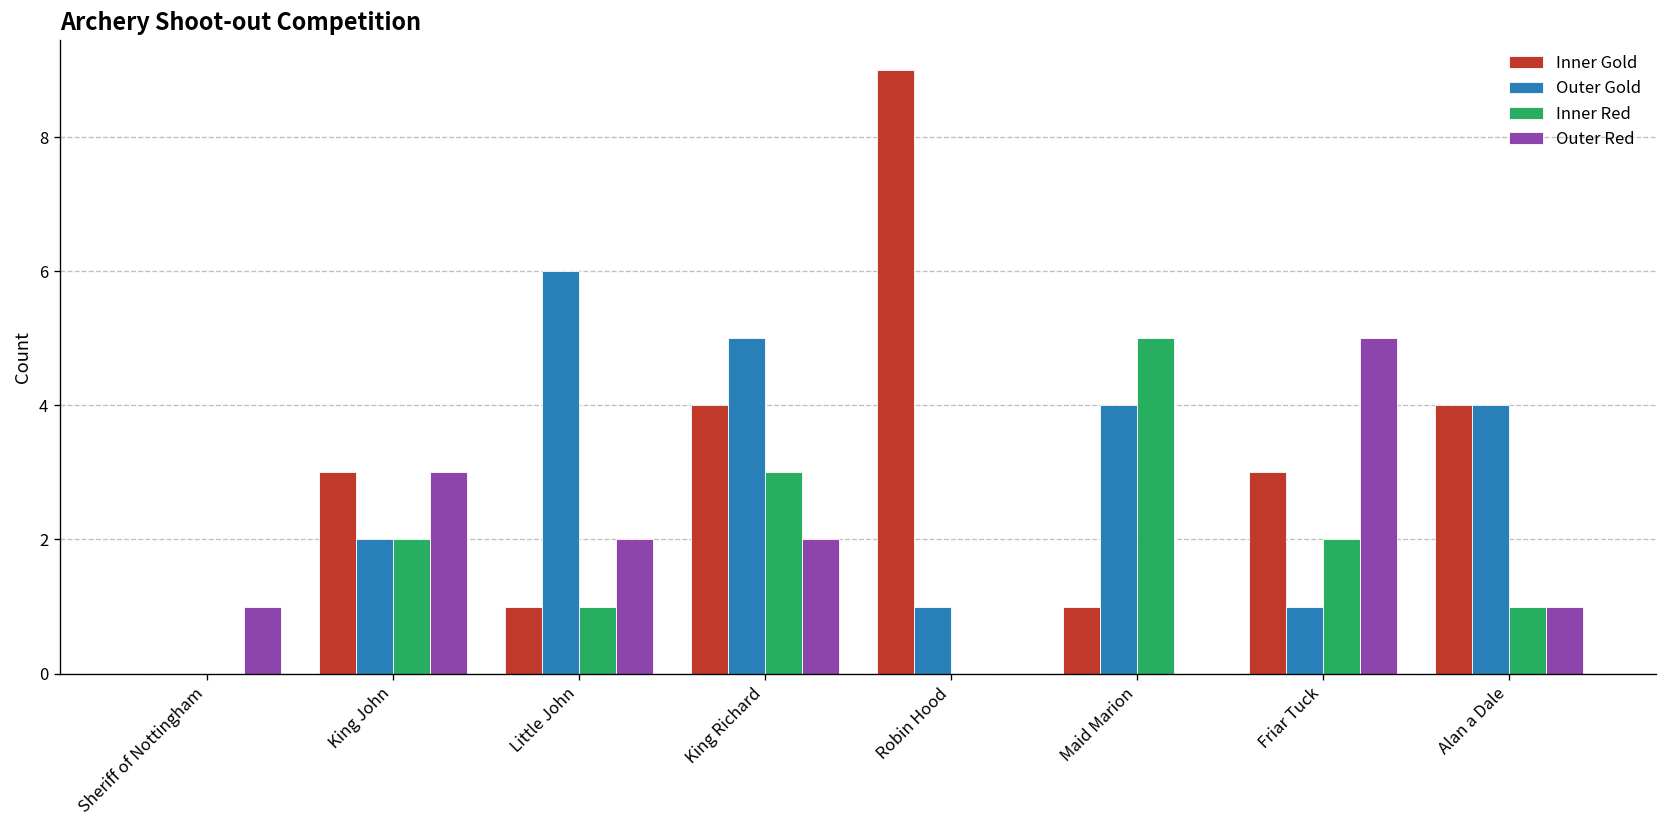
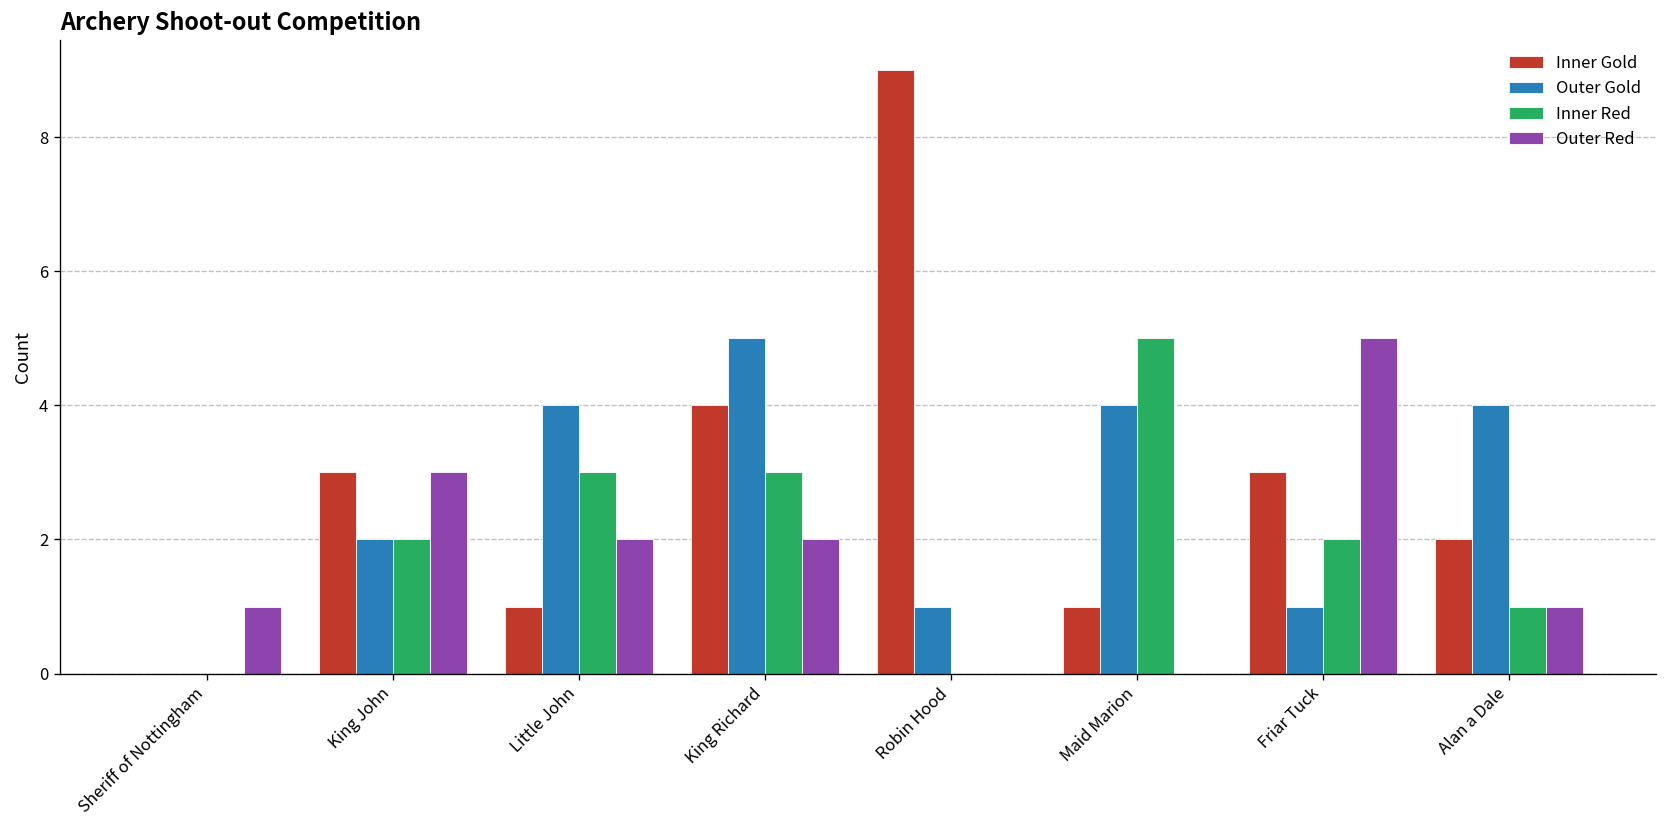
Outer Gold, Little John: 6 -> 4
Inner Red, Little John: 1 -> 3
Inner Gold, Alan a Dale: 4 -> 2
